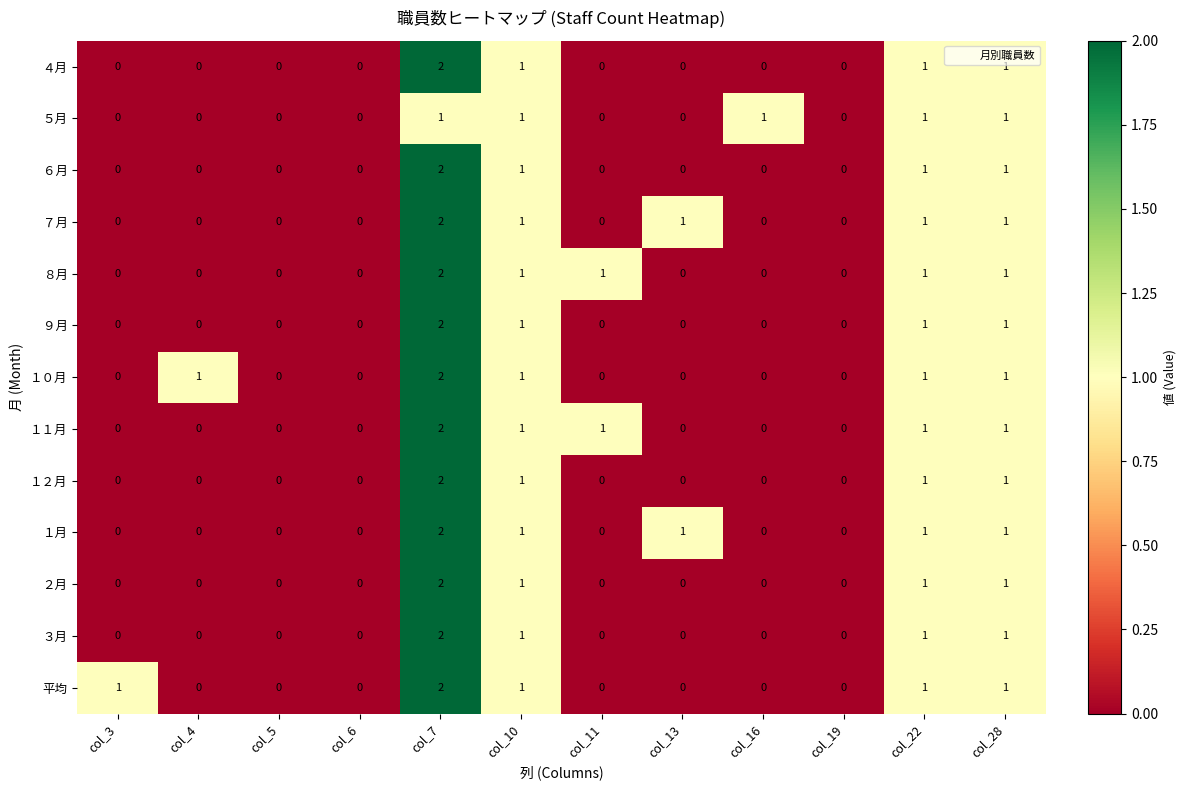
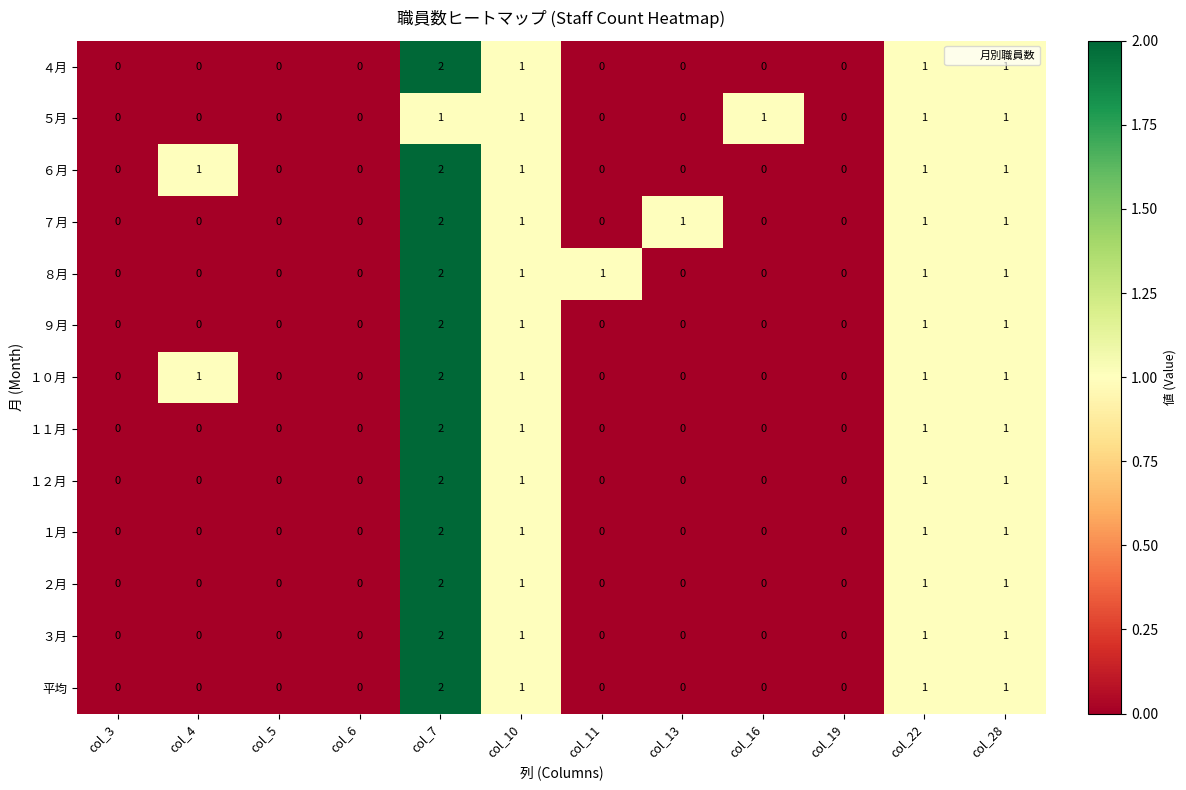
６月, col_4: 0 -> 1
１１月, col_11: 1 -> 0
１月, col_13: 1 -> 0
平均, col_3: 1 -> 0
